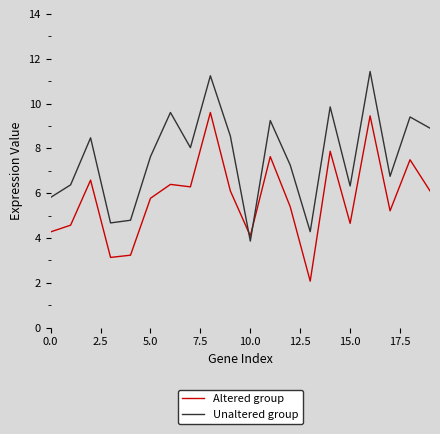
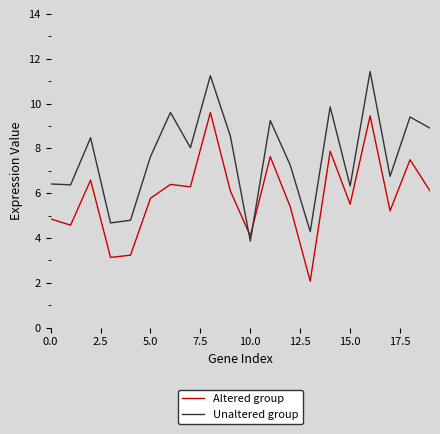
Altered group, 0.0: 4.3 -> 4.9
Unaltered group, 0.0: 5.8 -> 6.4
Altered group, 15.0: 4.7 -> 5.5
